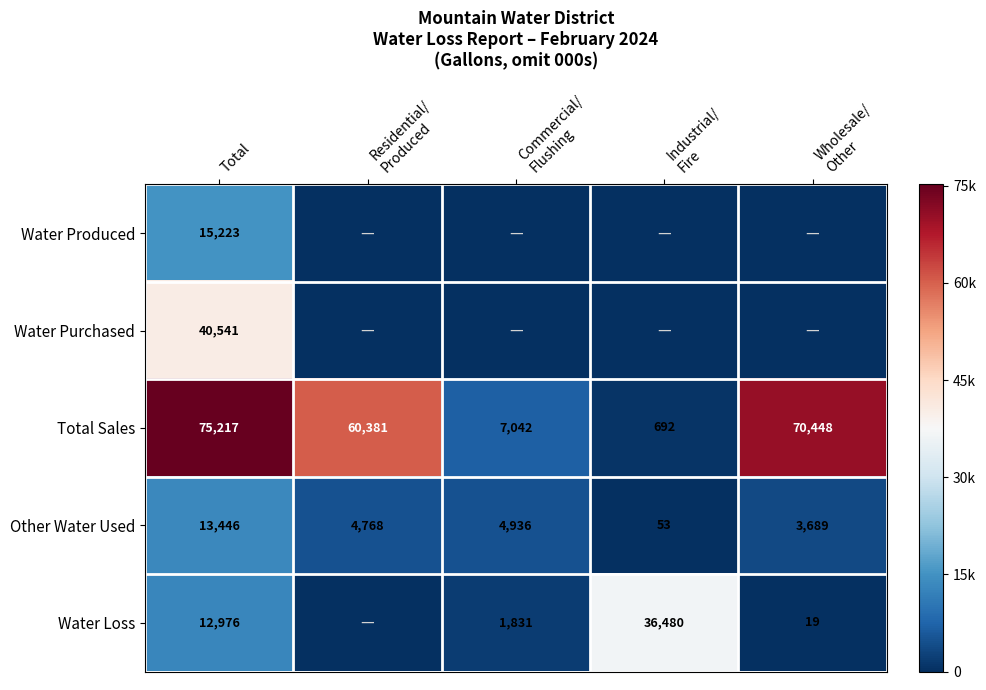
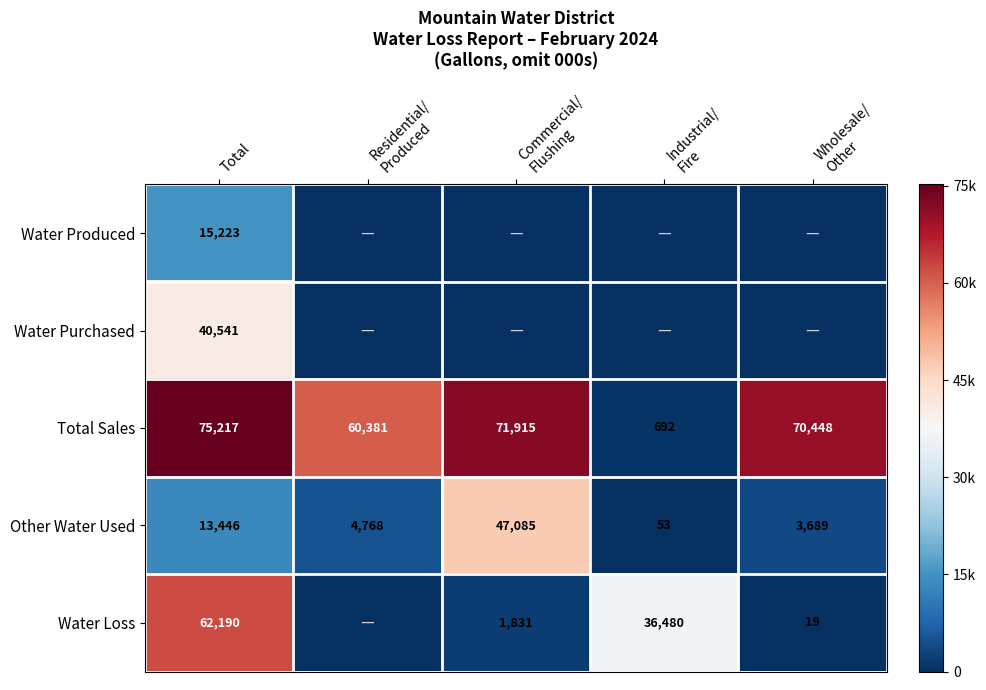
Total Sales, Commercial/ Flushing: 7,042 -> 71,915
Other Water Used, Commercial/ Flushing: 4,936 -> 47,085
Water Loss, Total: 12,976 -> 62,190
